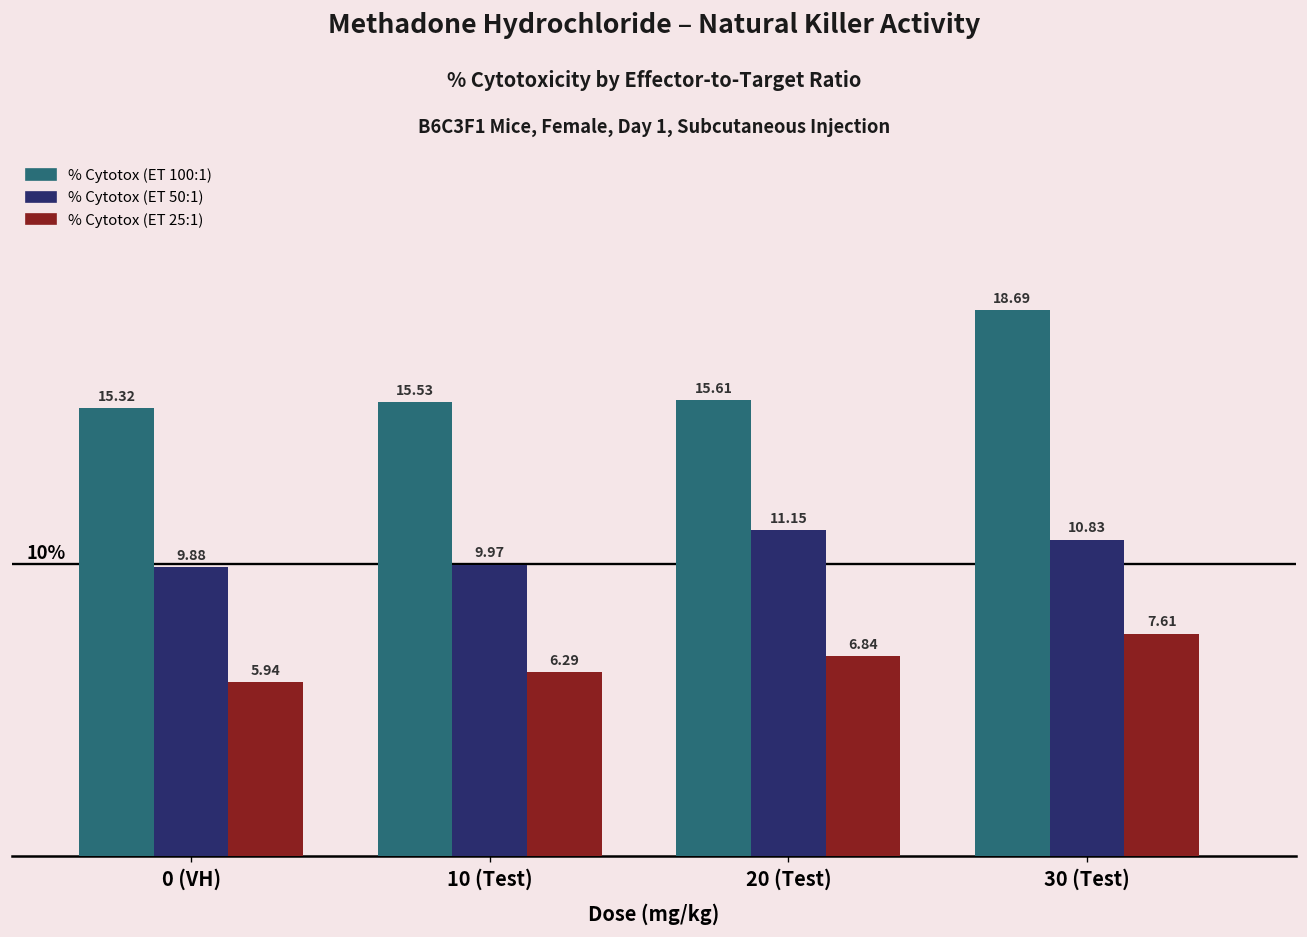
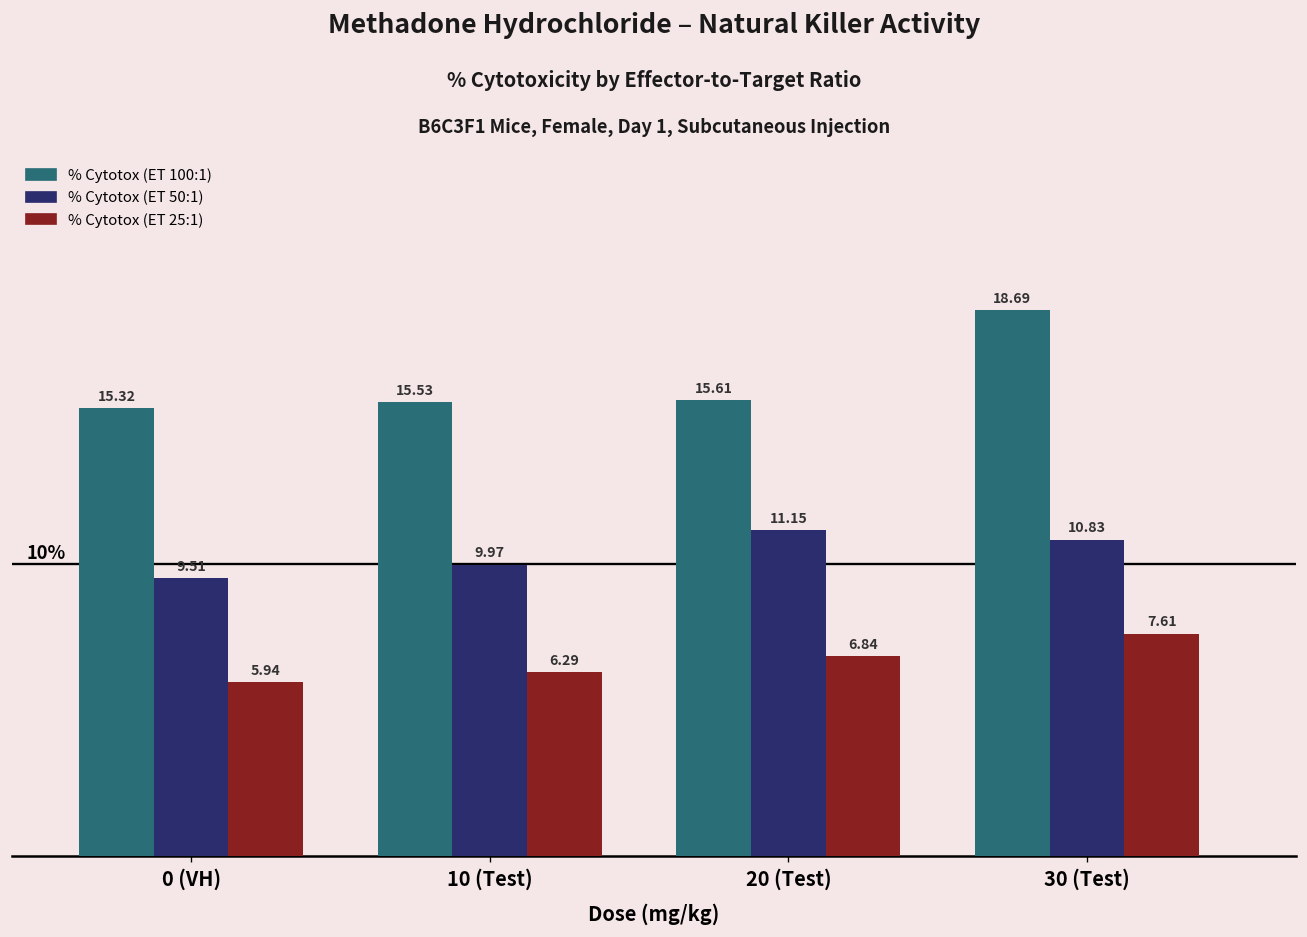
% Cytotox (ET 50:1), 0 (VH): 9.88 -> 9.51
